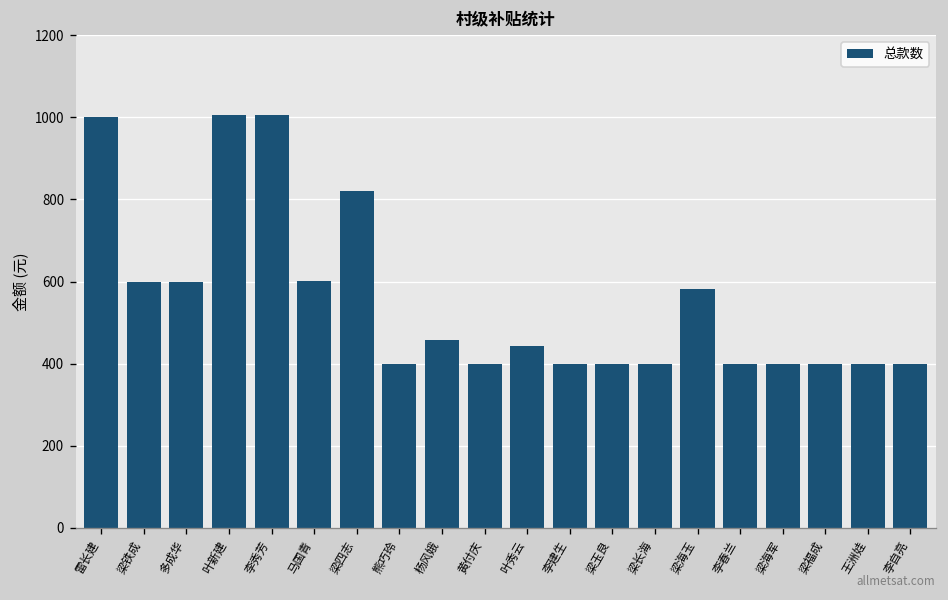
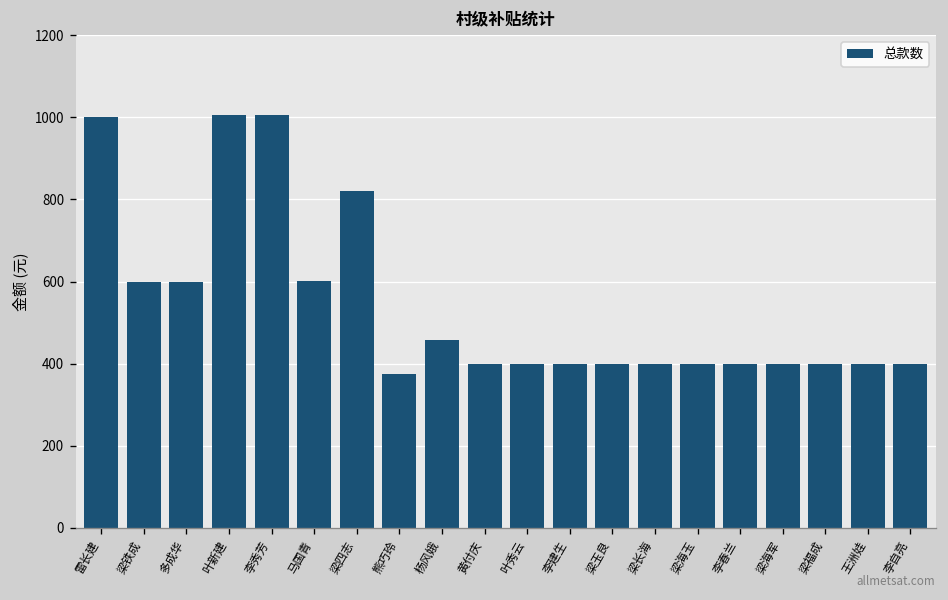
熊巧玲: 400 -> 370
叶秀云: 440 -> 400
梁海玉: 580 -> 400
